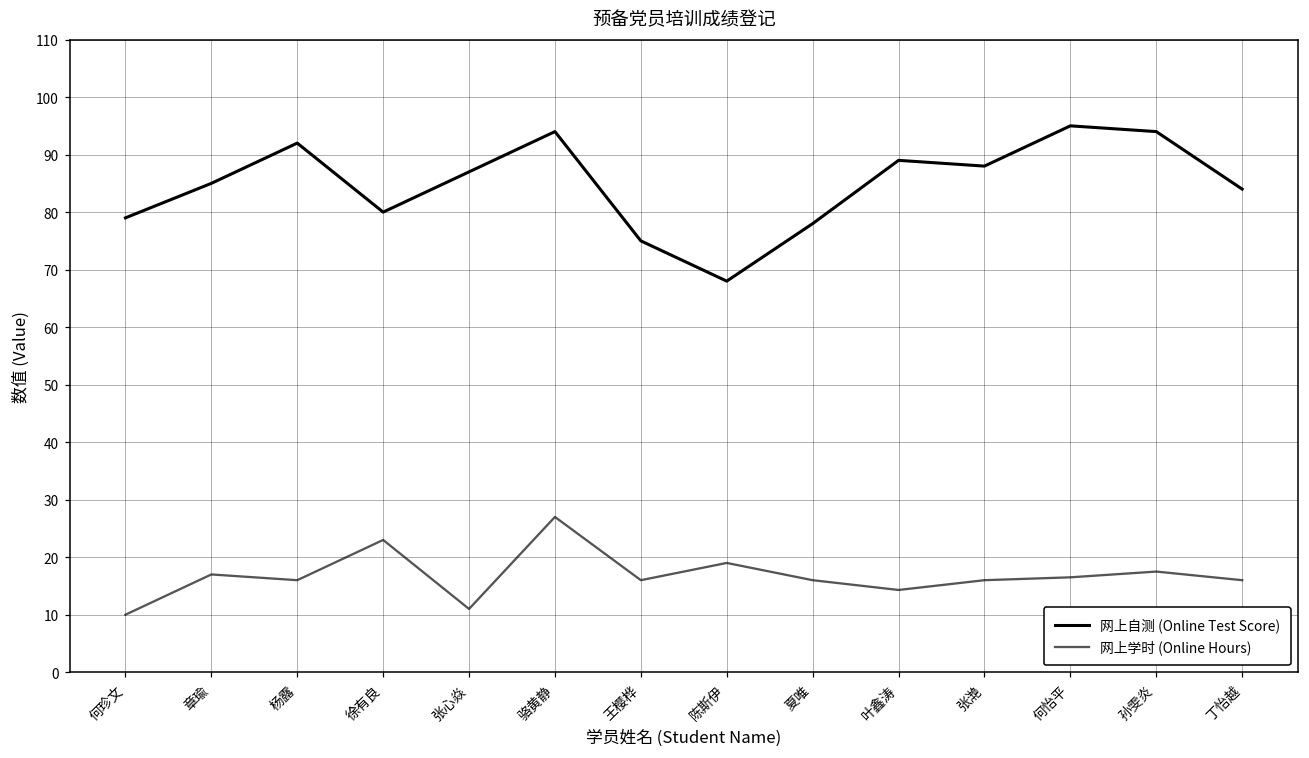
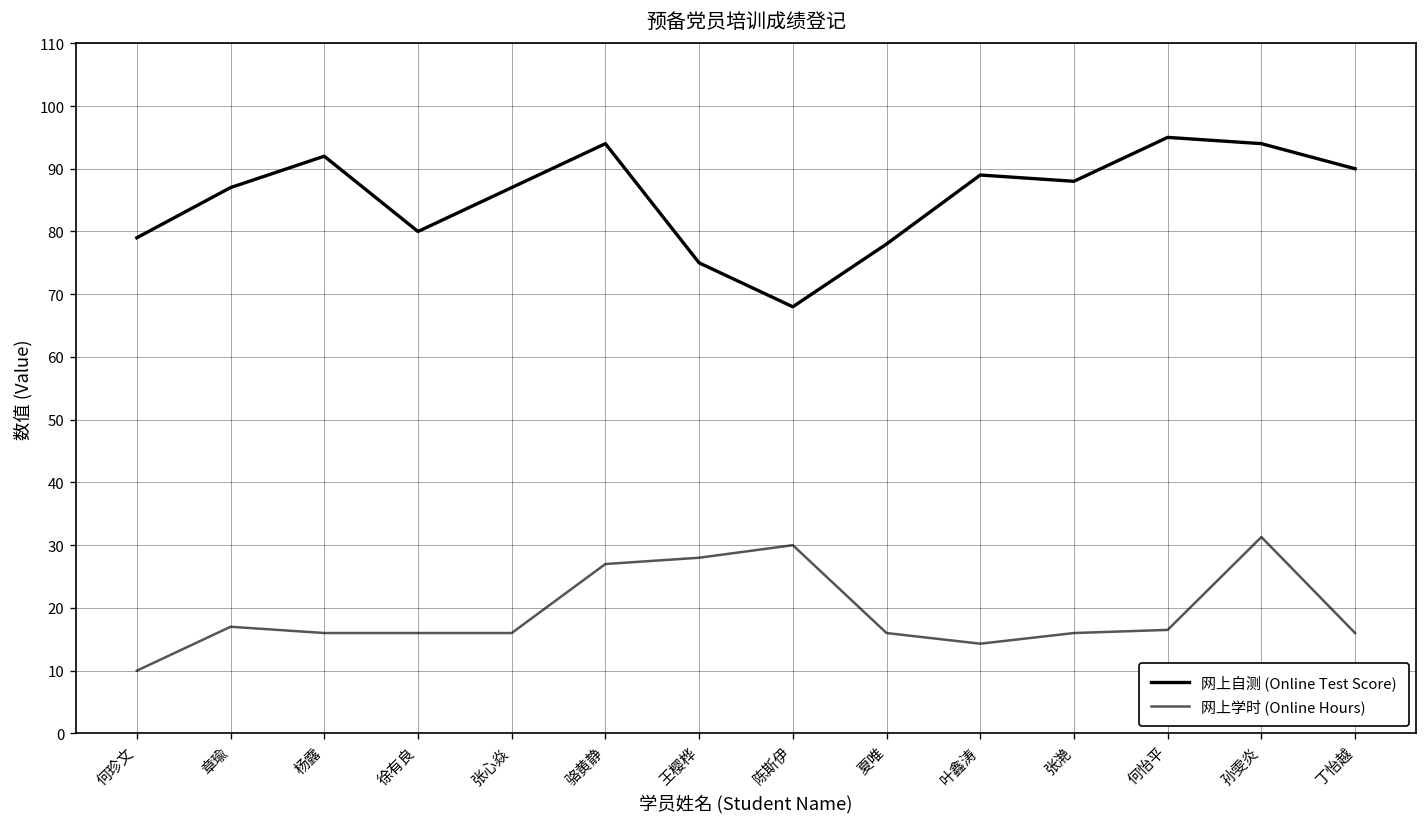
网上自测 (Online Test Score), 章瑜: 85 -> 87
网上学时 (Online Hours), 徐有良: 23 -> 16
网上学时 (Online Hours), 张心焱: 11 -> 16
网上学时 (Online Hours), 王樱桦: 16 -> 28
网上学时 (Online Hours), 陈斯伊: 19 -> 30
网上学时 (Online Hours), 孙雯炎: 18 -> 31
网上自测 (Online Test Score), 丁怡越: 84 -> 90
